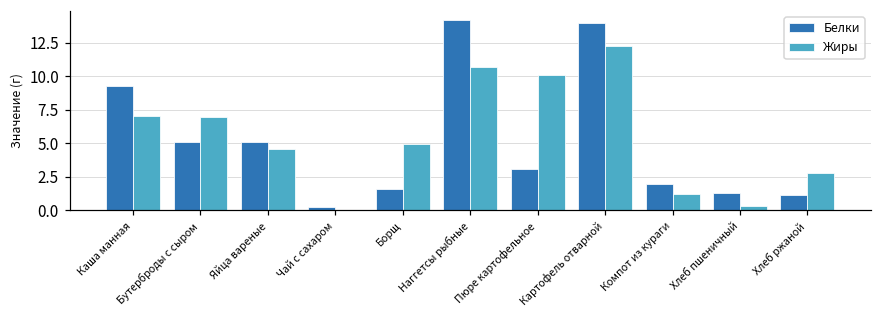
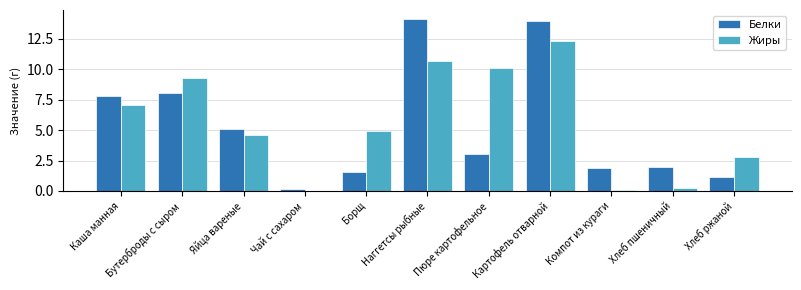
Белки, Каша манная: 9.3 -> 7.8
Белки, Бутерброды с сыром: 5.1 -> 8.1
Жиры, Бутерброды с сыром: 7.0 -> 9.3
Жиры, Компот из кураги: 1.2 -> 0.1
Белки, Хлеб пшеничный: 1.3 -> 2.0
